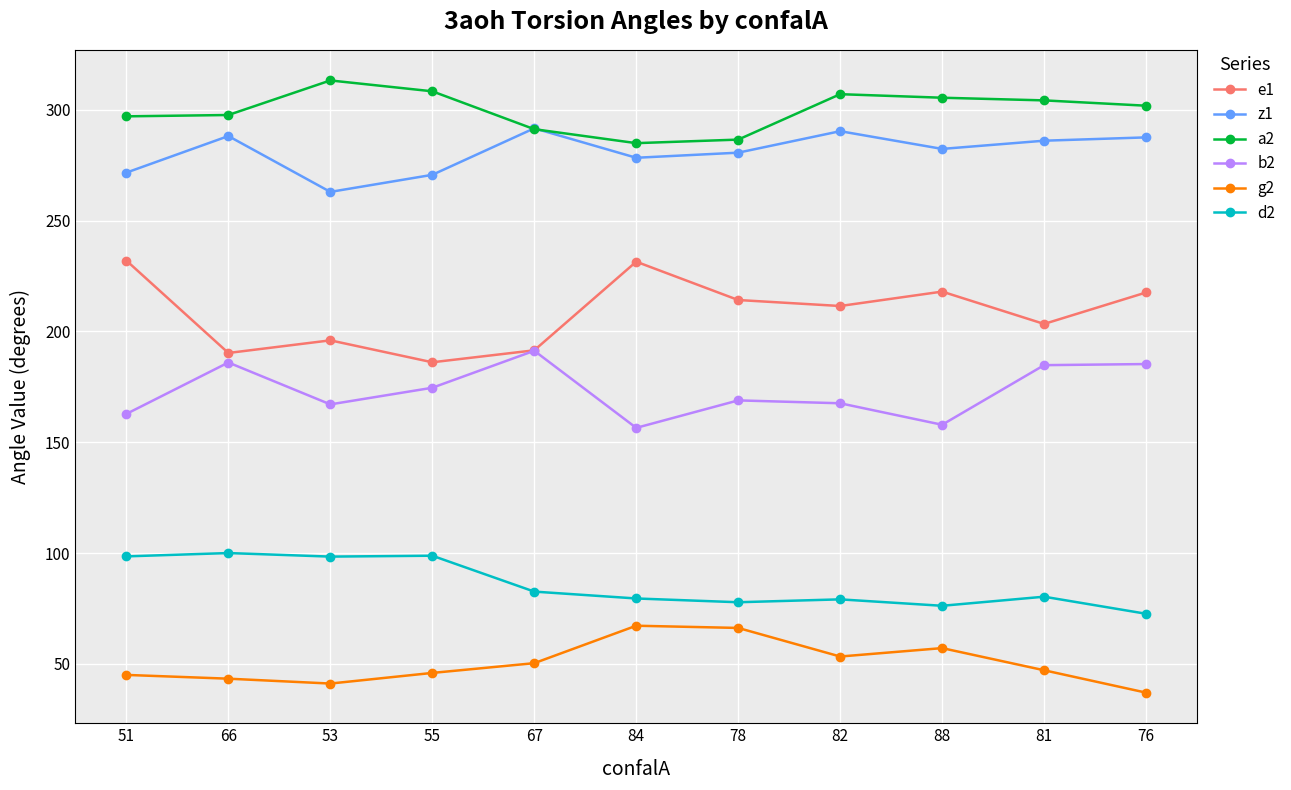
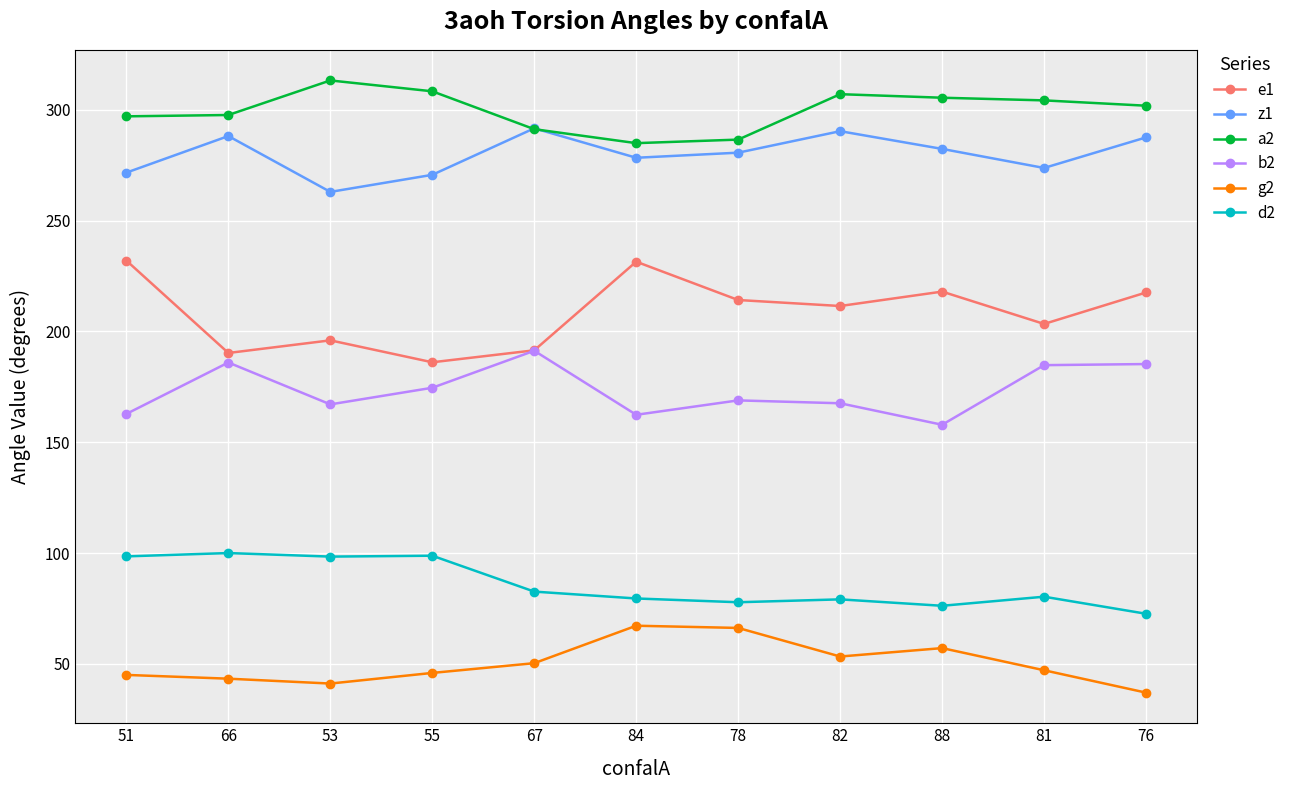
b2, 84: 157 -> 162
z1, 81: 286 -> 274
